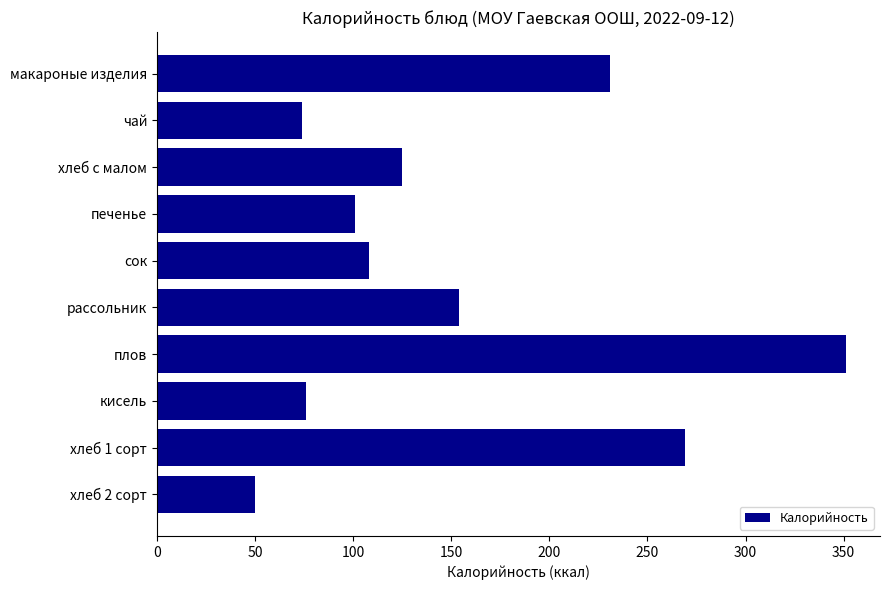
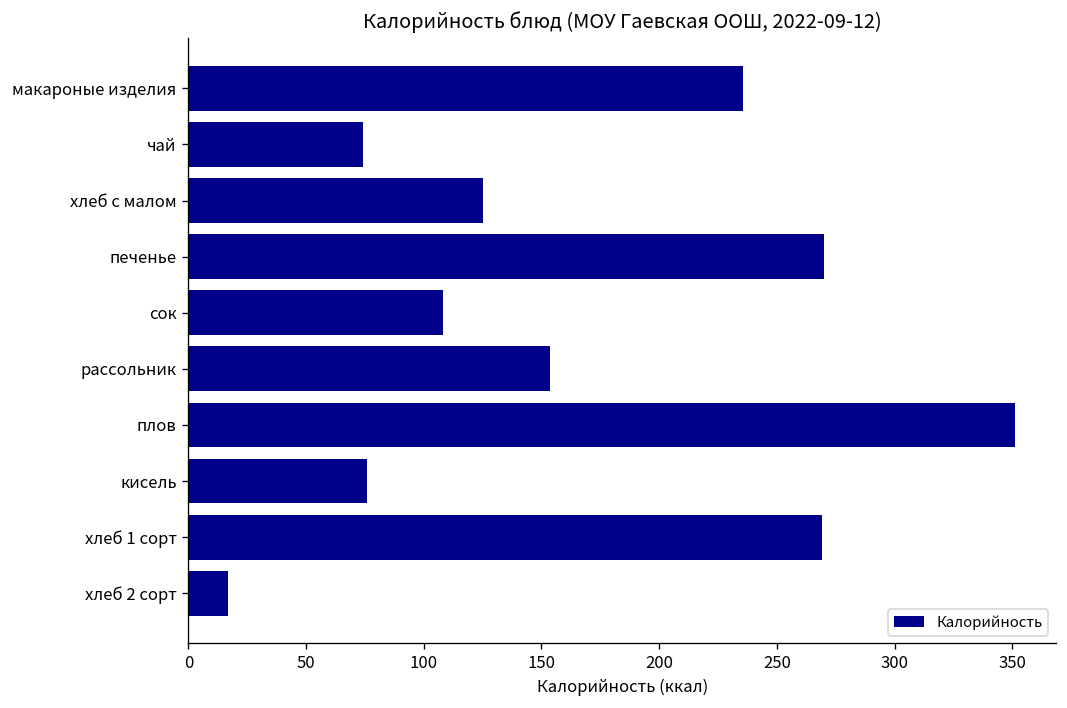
макароные изделия: 231 -> 236
печенье: 101 -> 270
хлеб 2 сорт: 50 -> 17
